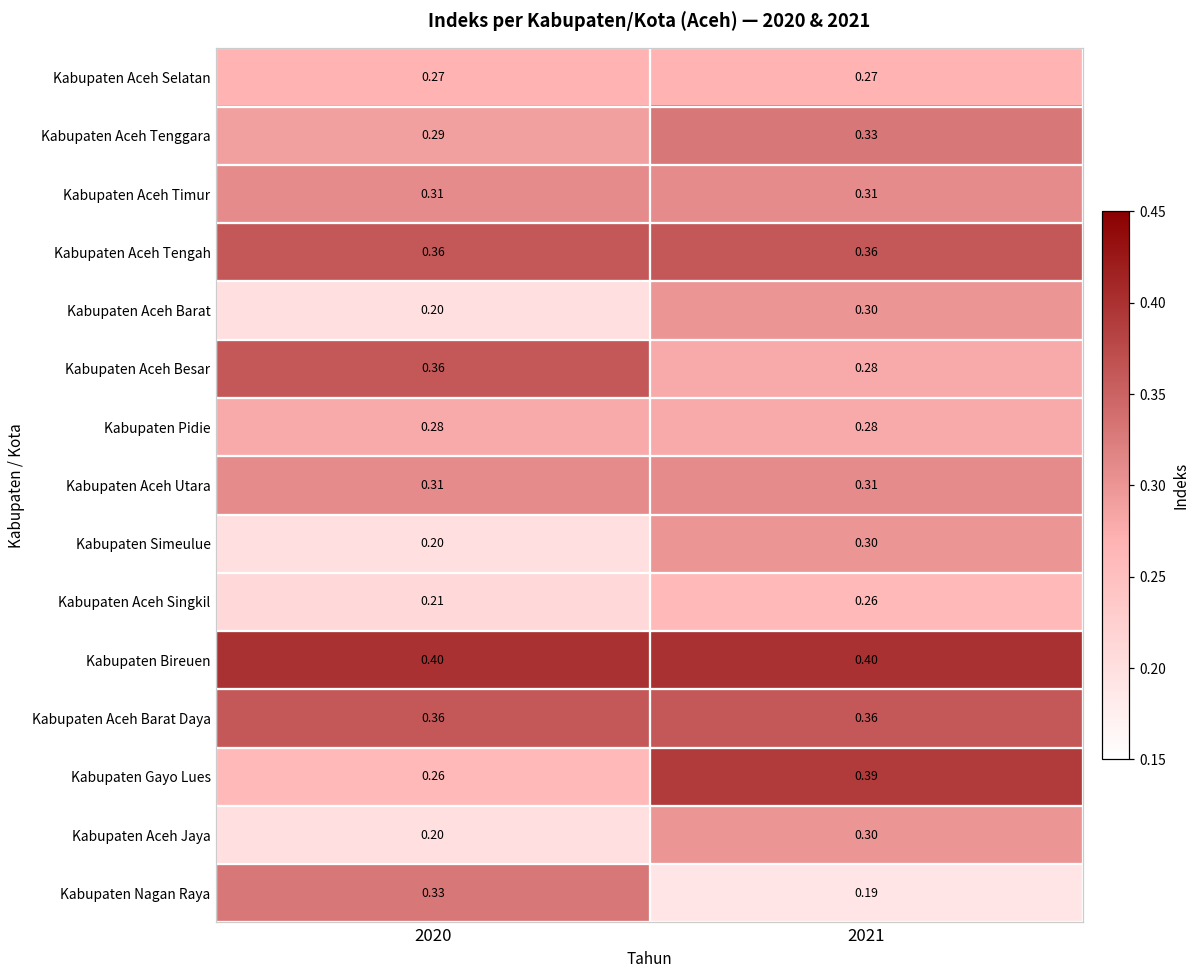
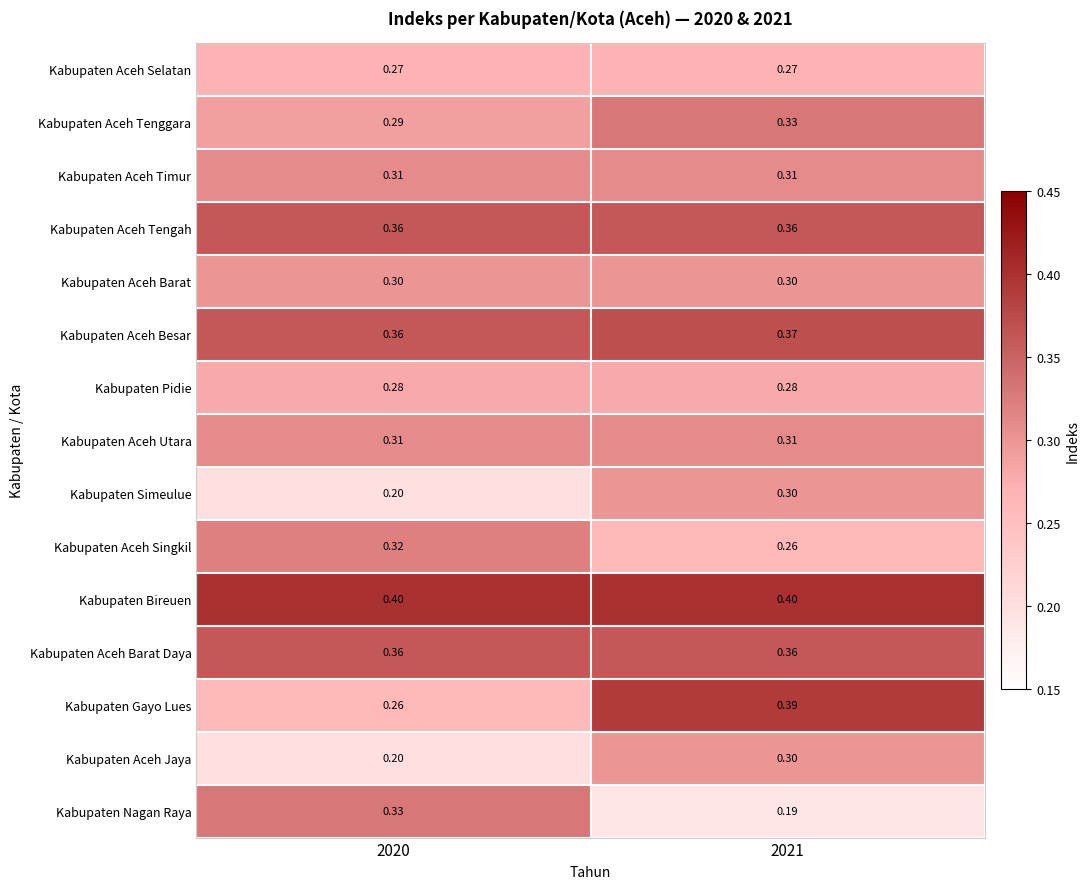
Kabupaten Aceh Barat, 2020: 0.20 -> 0.30
Kabupaten Aceh Besar, 2021: 0.28 -> 0.37
Kabupaten Aceh Singkil, 2020: 0.21 -> 0.32
